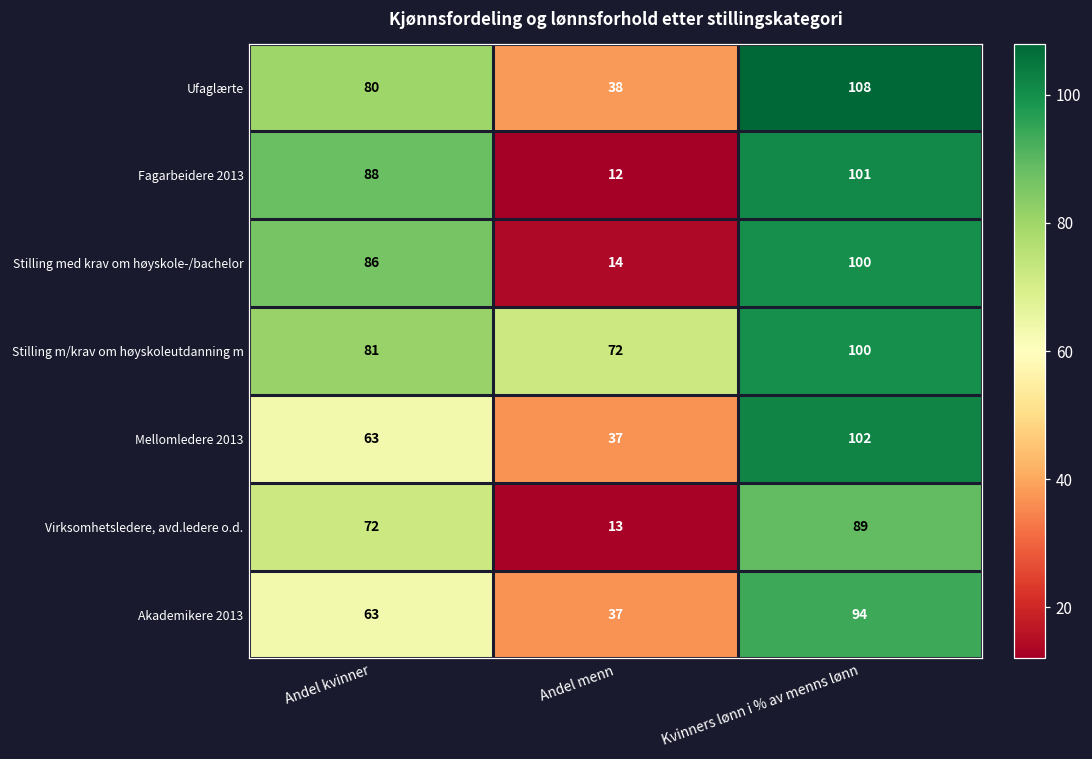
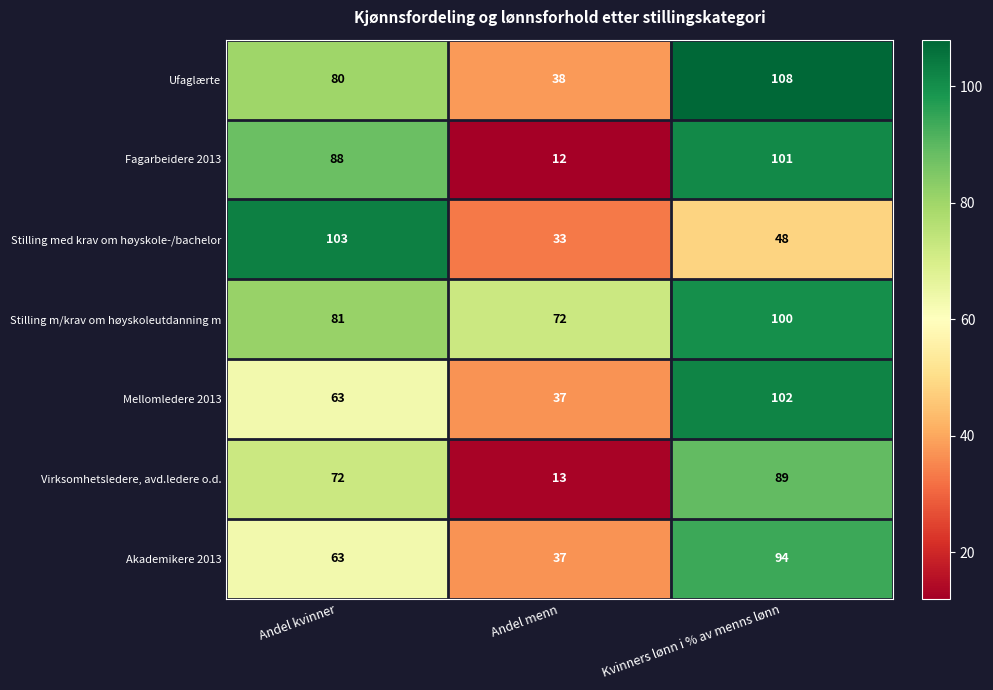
Stilling med krav om høyskole-/bachelor, Andel kvinner: 86 -> 103
Stilling med krav om høyskole-/bachelor, Andel menn: 14 -> 33
Stilling med krav om høyskole-/bachelor, Kvinners lønn i % av menns lønn: 100 -> 48
